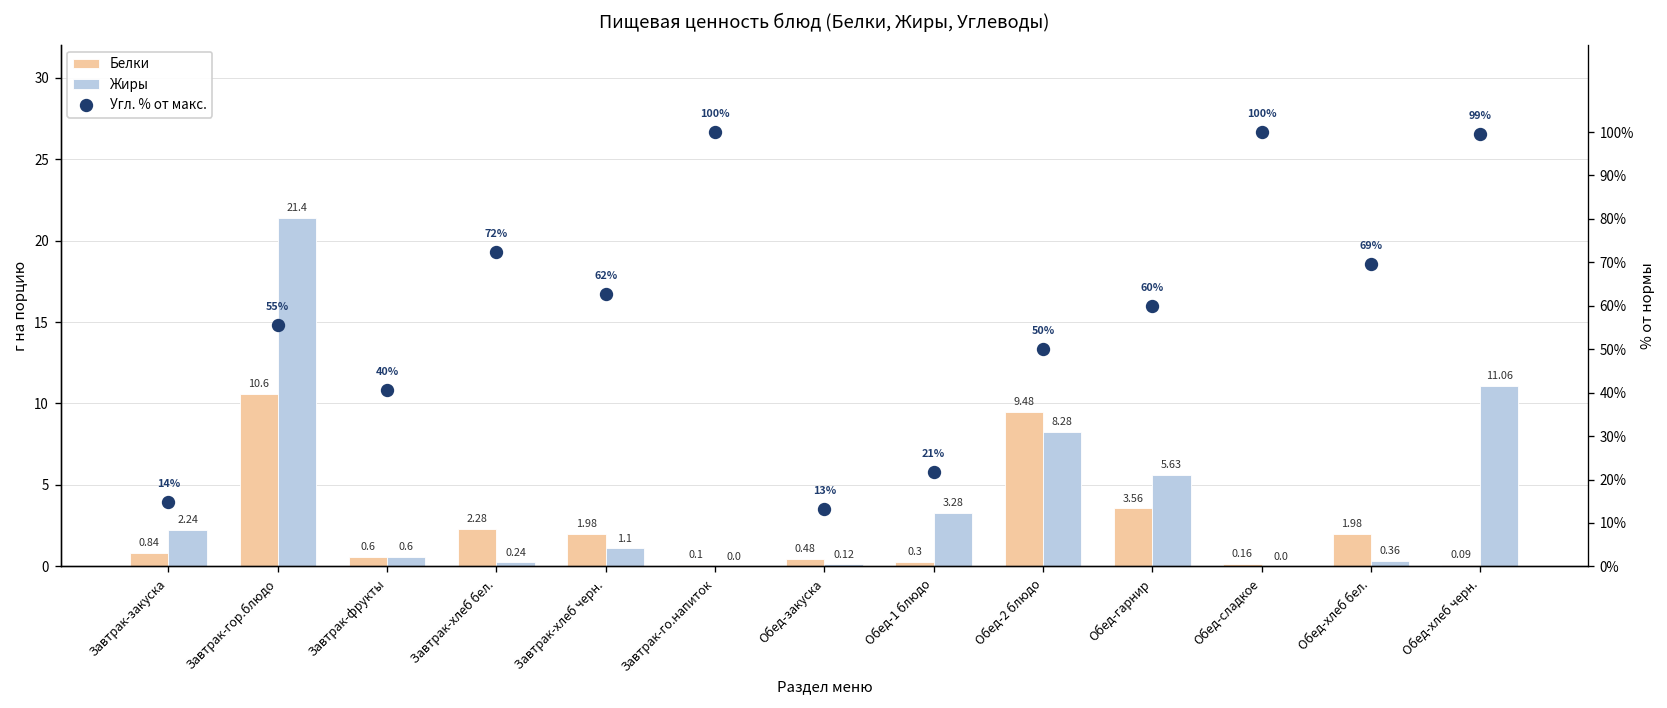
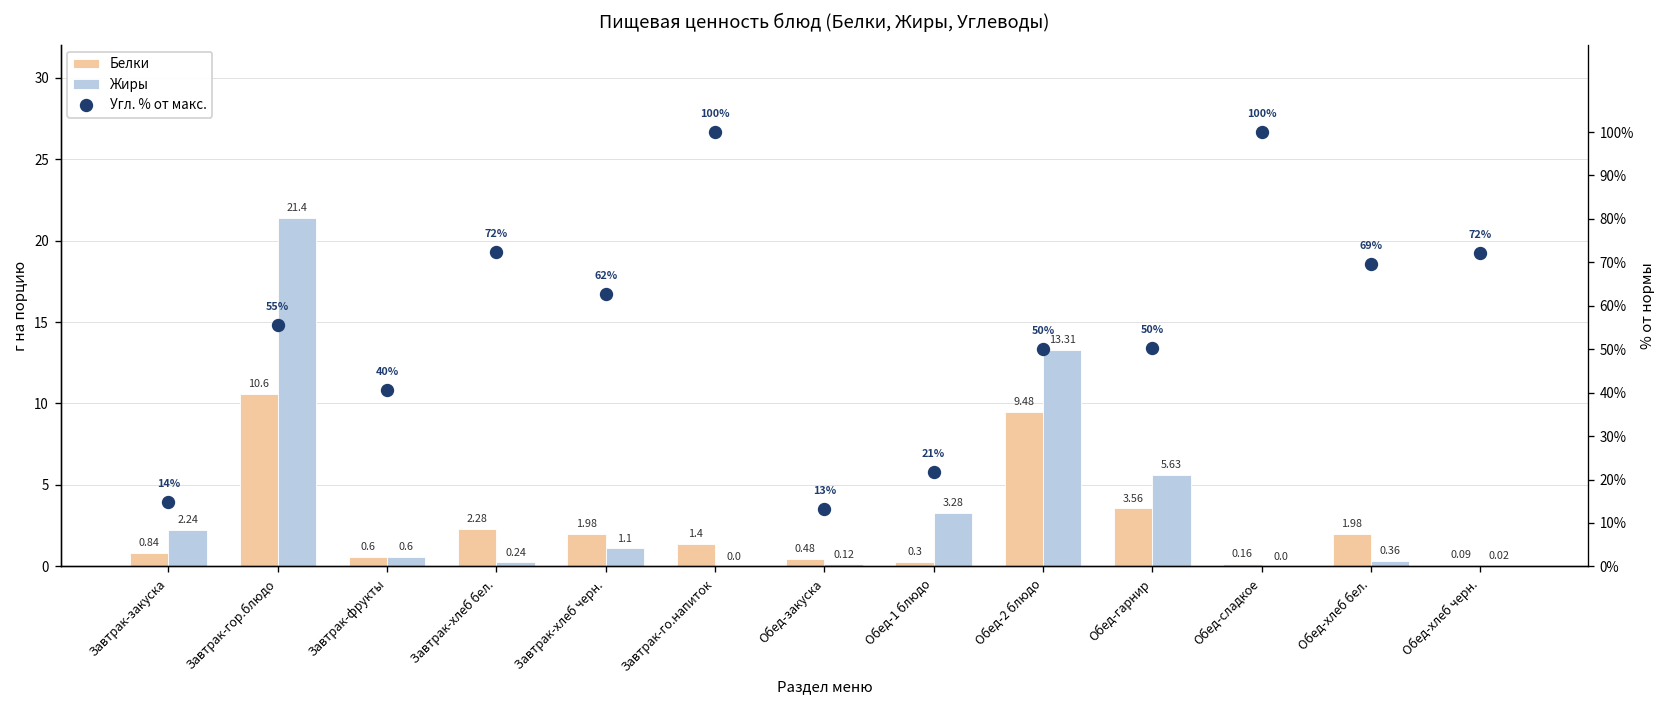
Белки, Завтрак-го.напиток: 0.1 -> 1.4
Жиры, Обед-2 блюдо: 8.28 -> 13.31
Жиры, Обед-хлеб черн.: 11.06 -> 0.02
Угл. % от макс., Обед-гарнир: 60% -> 50%
Угл. % от макс., Обед-хлеб черн.: 99% -> 72%
